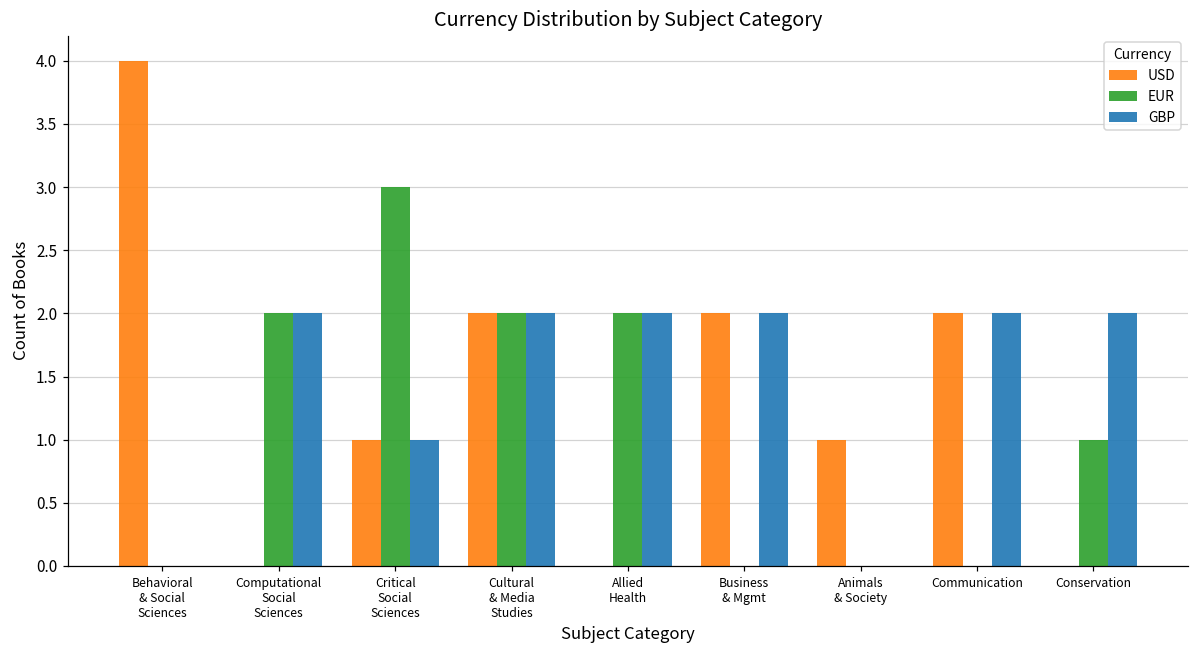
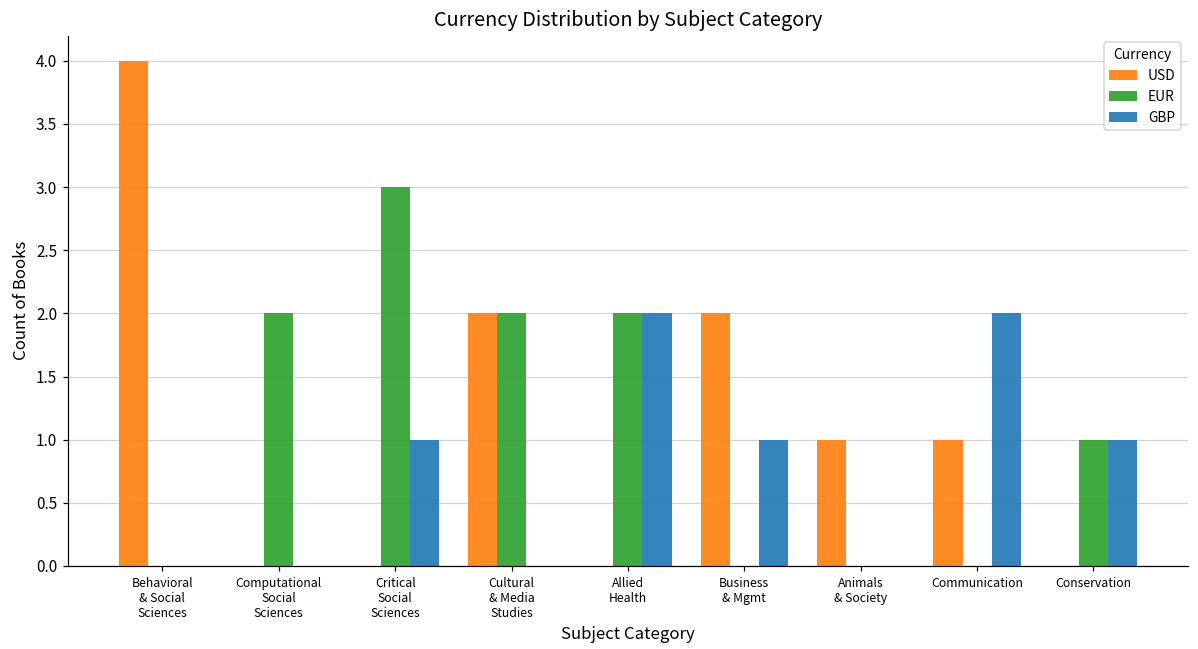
GBP, Computational Social Sciences: 2 -> 0
USD, Critical Social Sciences: 1 -> 0
GBP, Cultural & Media Studies: 2 -> 0
GBP, Business & Mgmt: 2 -> 1
USD, Communication: 2 -> 1
GBP, Conservation: 2 -> 1
